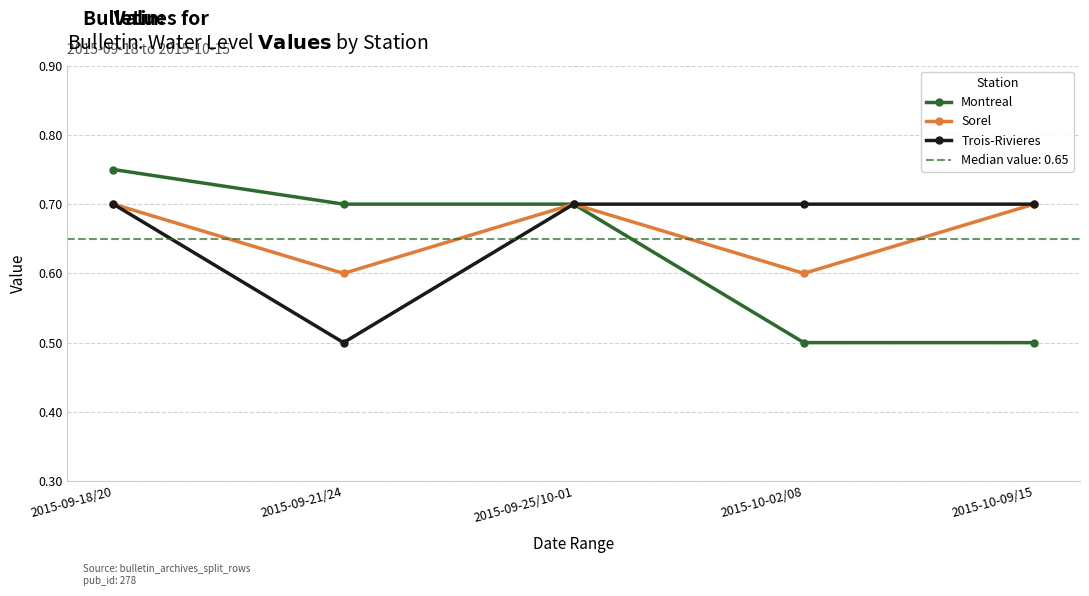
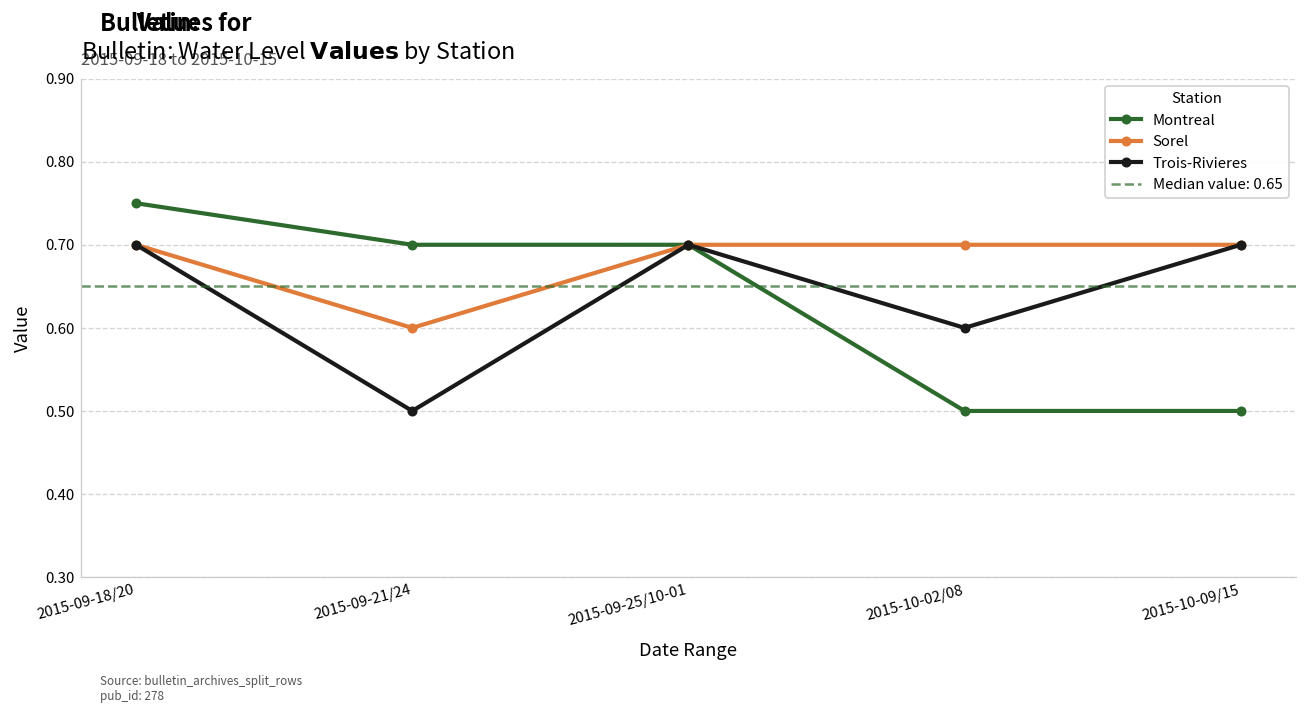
Sorel, 2015-10-02/08: 0.6 -> 0.7
Trois-Rivieres, 2015-10-02/08: 0.7 -> 0.6
